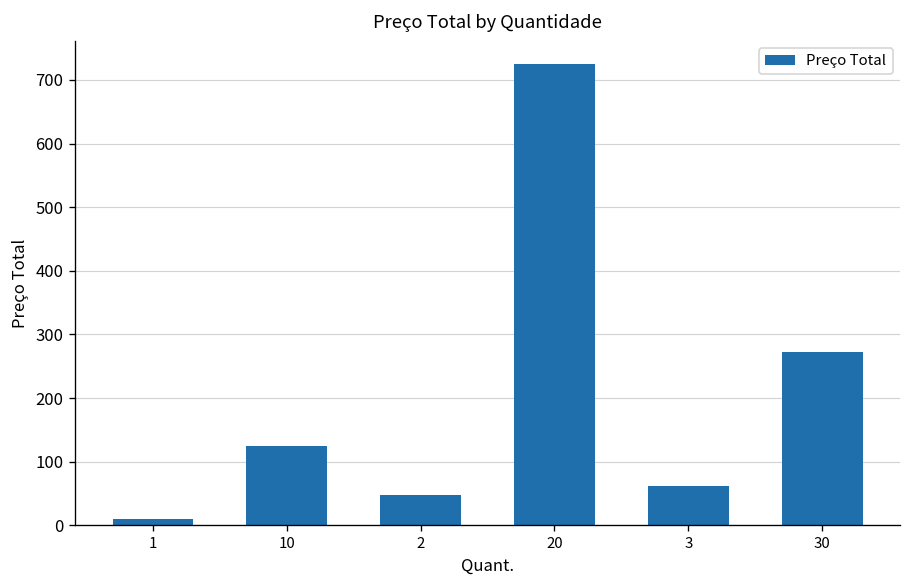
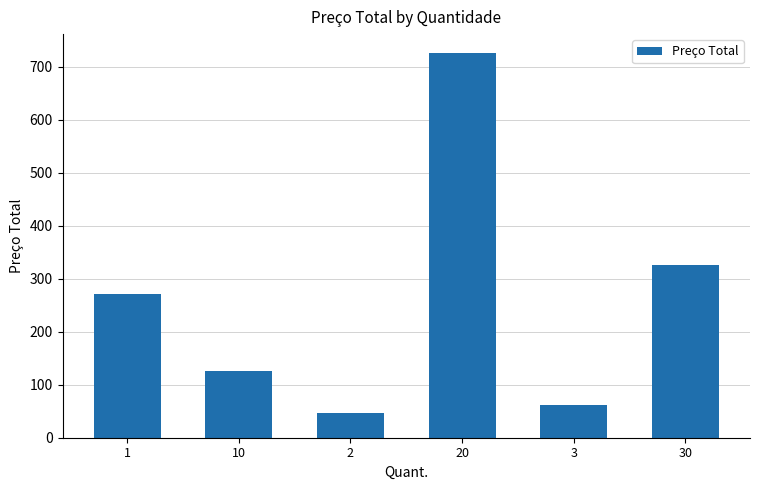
1: 10 -> 270
30: 270 -> 330
